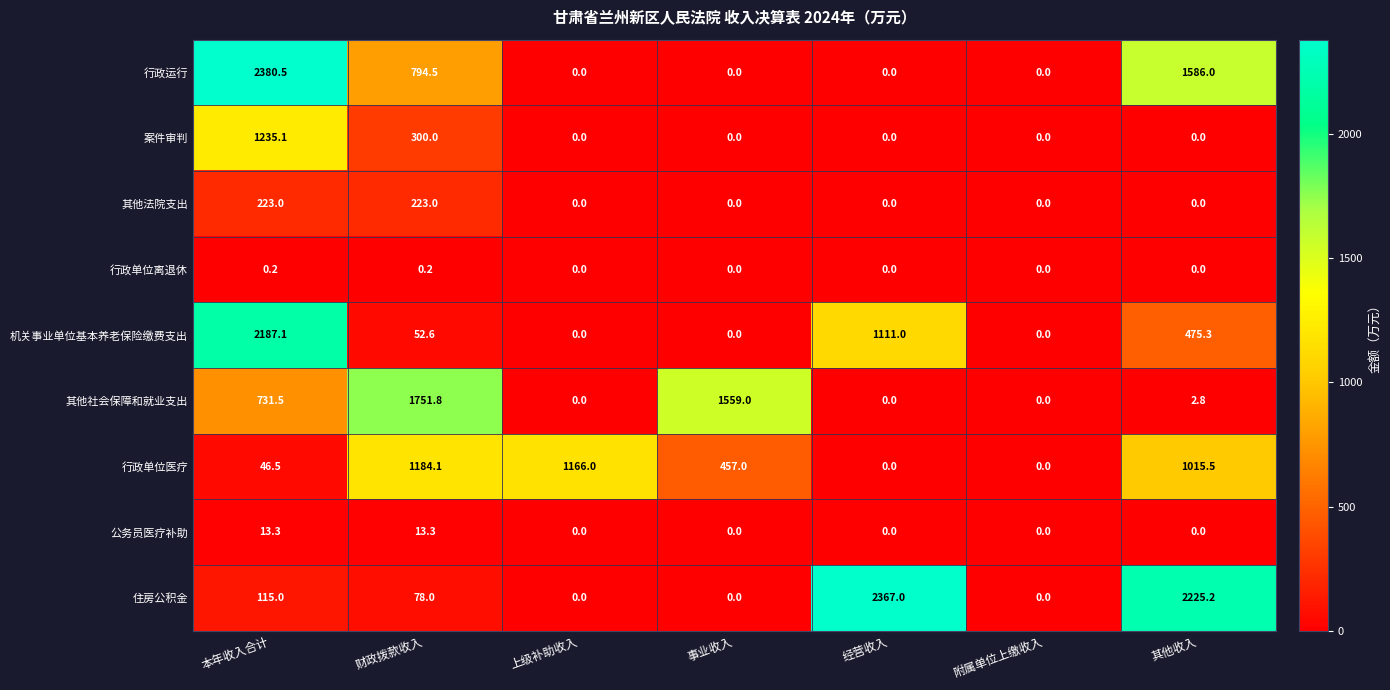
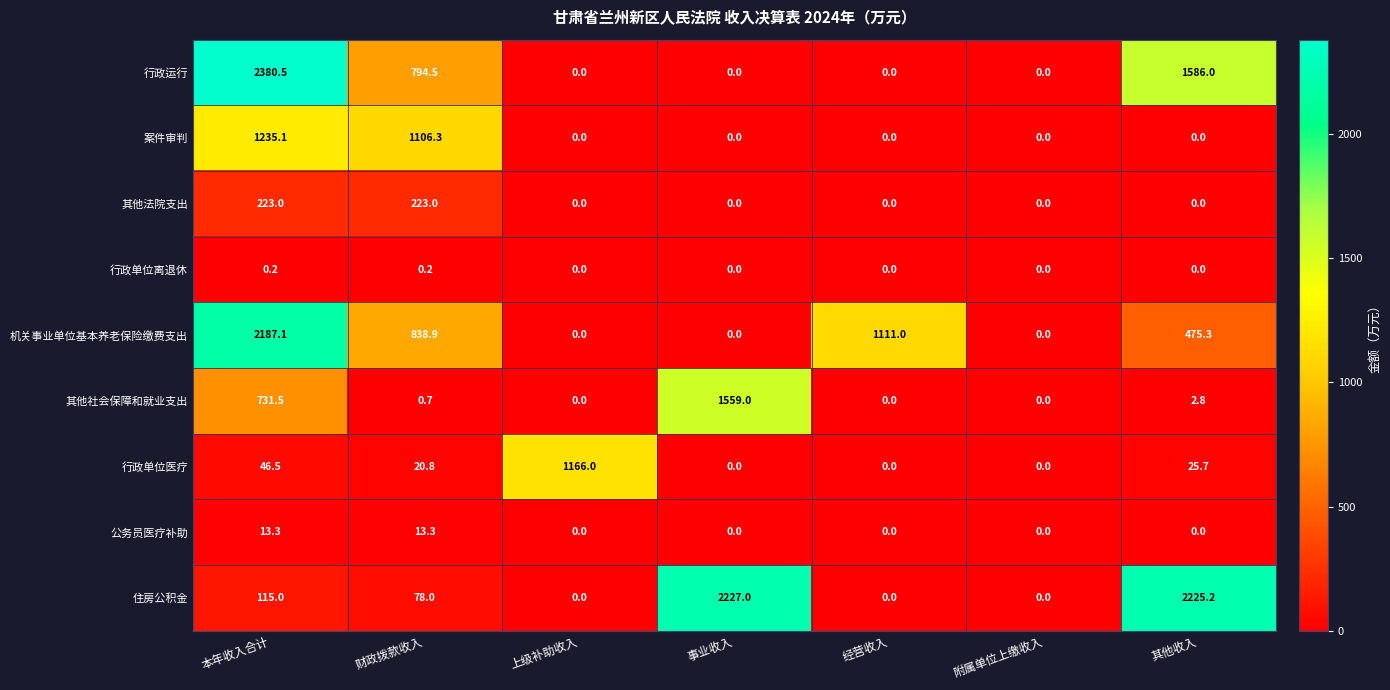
案件审判, 财政拨款收入: 300.0 -> 1106.3
机关事业单位基本养老保险缴费支出, 财政拨款收入: 52.6 -> 838.9
其他社会保障和就业支出, 财政拨款收入: 1751.8 -> 0.7
行政单位医疗, 财政拨款收入: 1184.1 -> 20.8
行政单位医疗, 事业收入: 457.0 -> 0.0
行政单位医疗, 其他收入: 1015.5 -> 25.7
住房公积金, 事业收入: 0.0 -> 2227.0
住房公积金, 经营收入: 2367.0 -> 0.0
